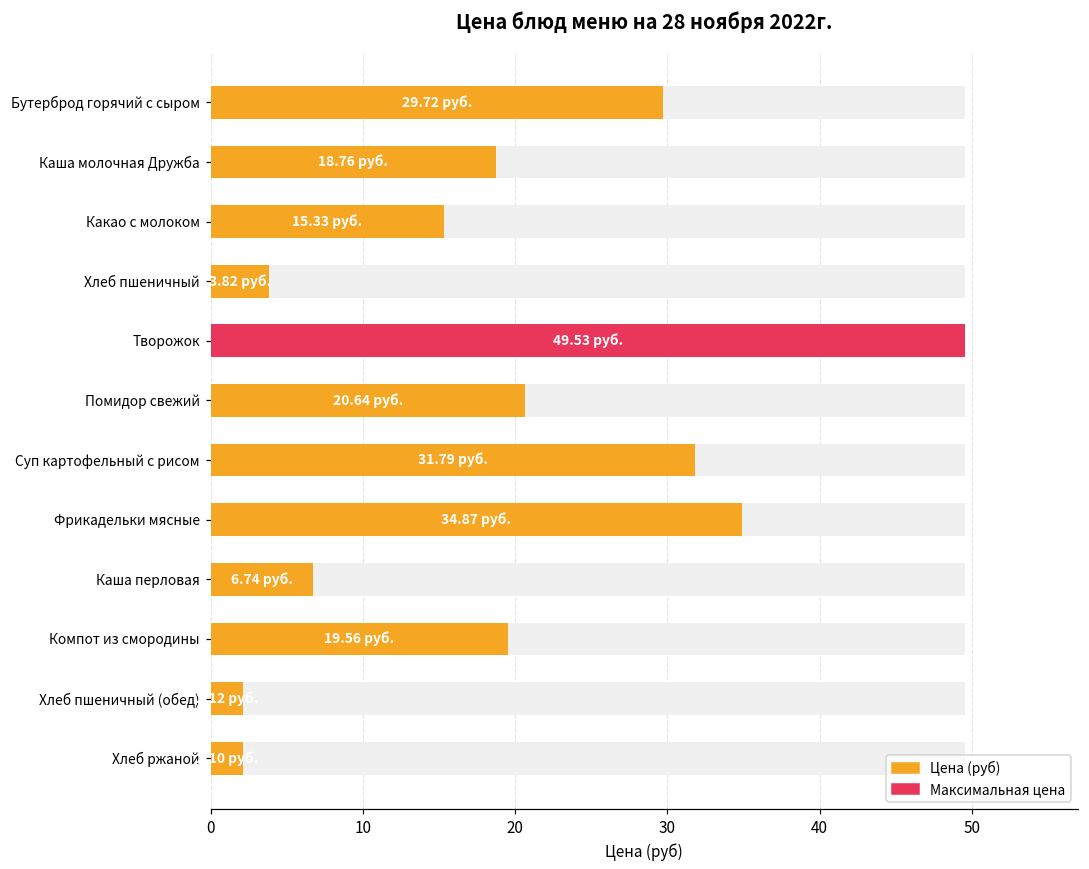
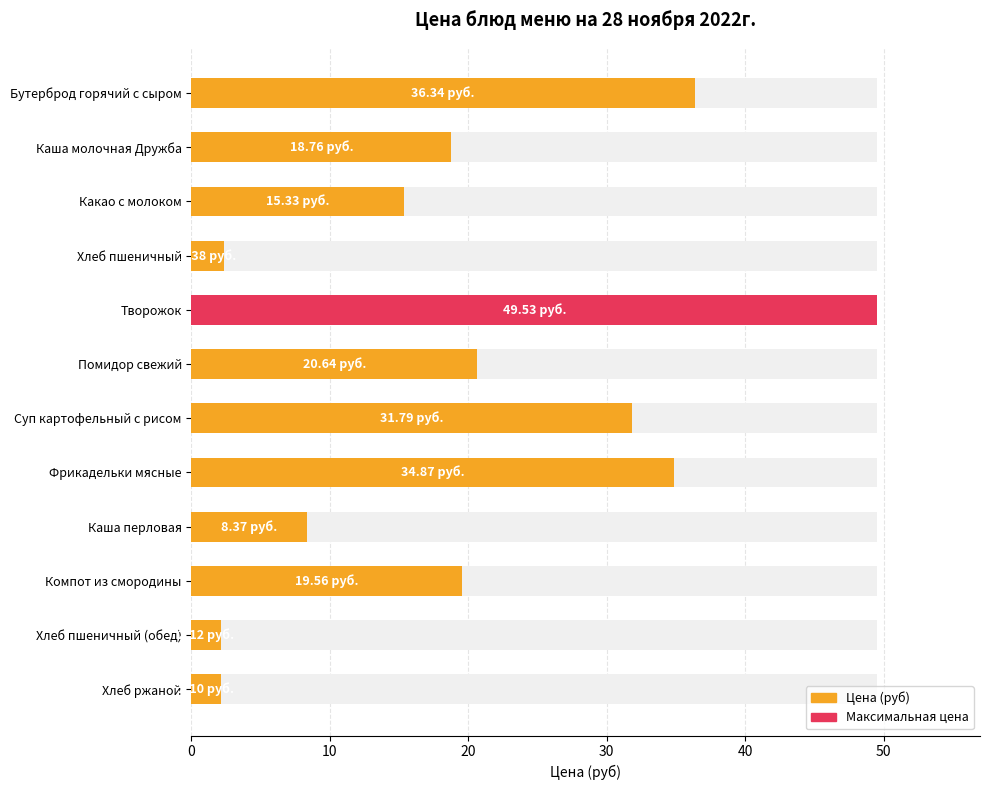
Цена (руб), Бутерброд горячий с сыром: 29.72 -> 36.34
Цена (руб), Хлеб пшеничный: 3.82 -> 2.38
Цена (руб), Каша перловая: 6.74 -> 8.37
